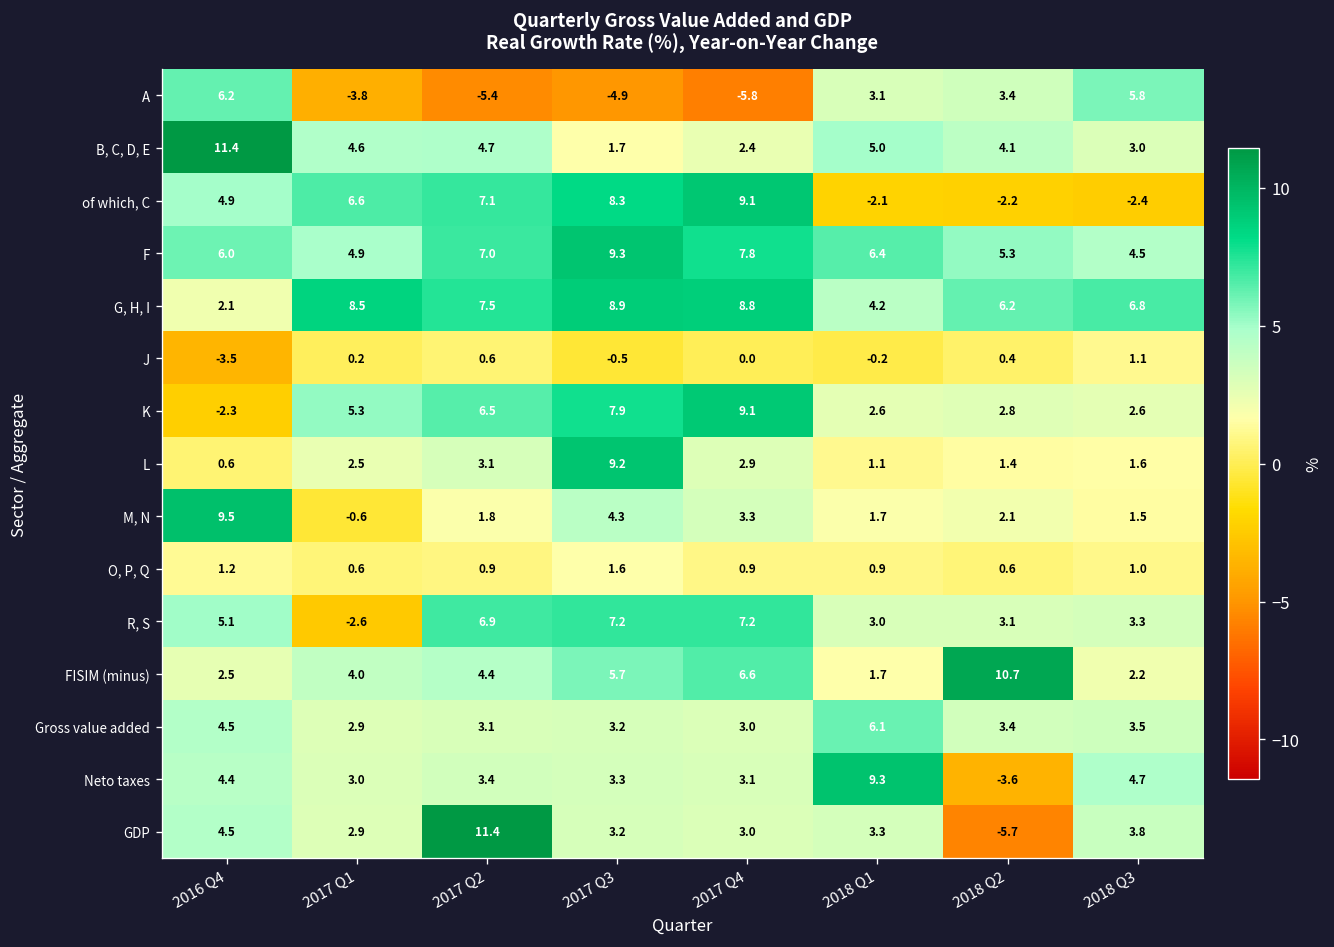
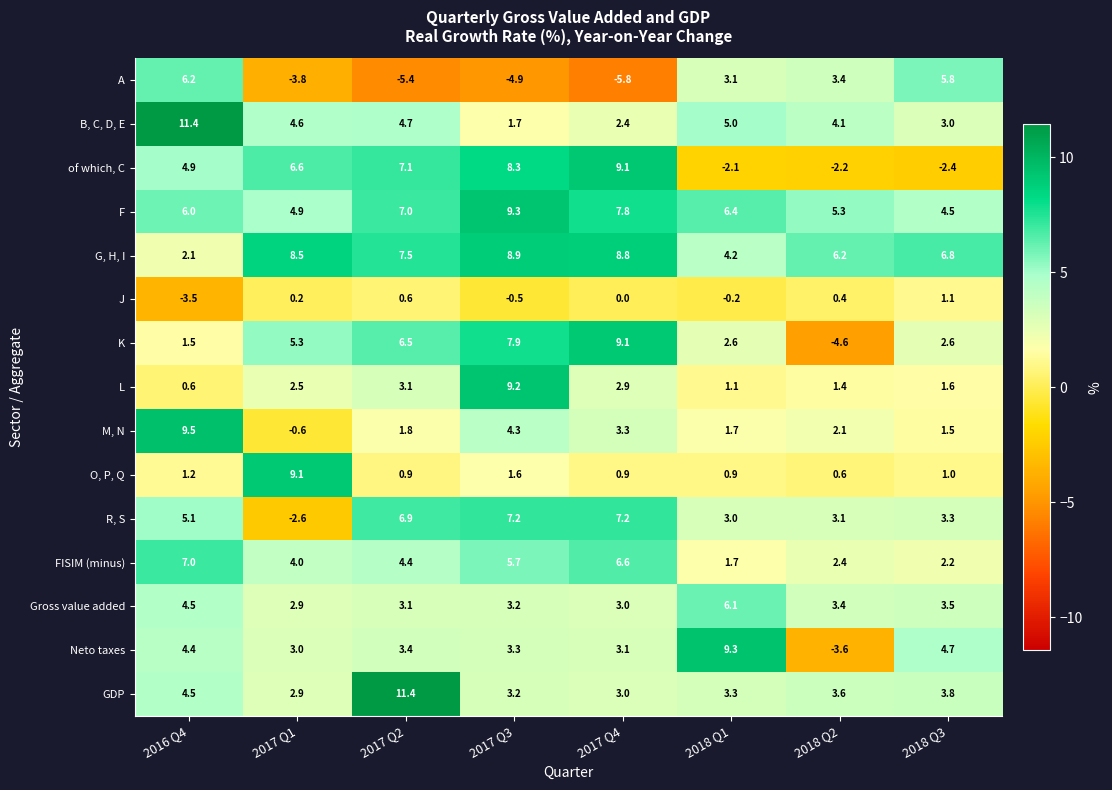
K, 2016 Q4: -2.3 -> 1.5
K, 2018 Q2: 2.8 -> -4.6
O, P, Q, 2017 Q1: 0.6 -> 9.1
FISIM (minus), 2016 Q4: 2.5 -> 7.0
FISIM (minus), 2018 Q2: 10.7 -> 2.4
GDP, 2018 Q2: -5.7 -> 3.6
